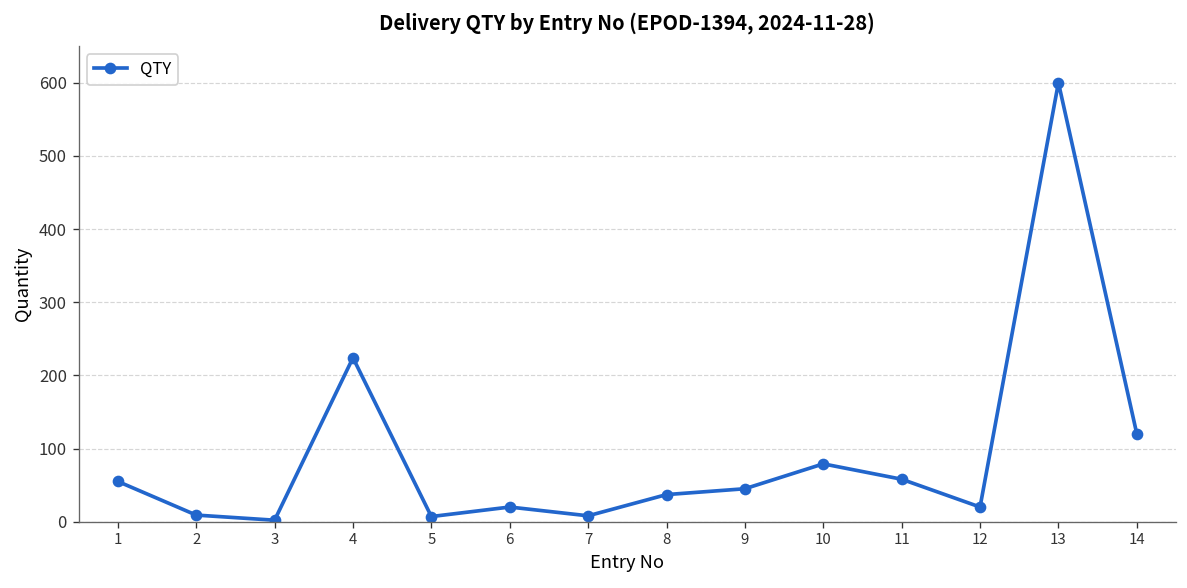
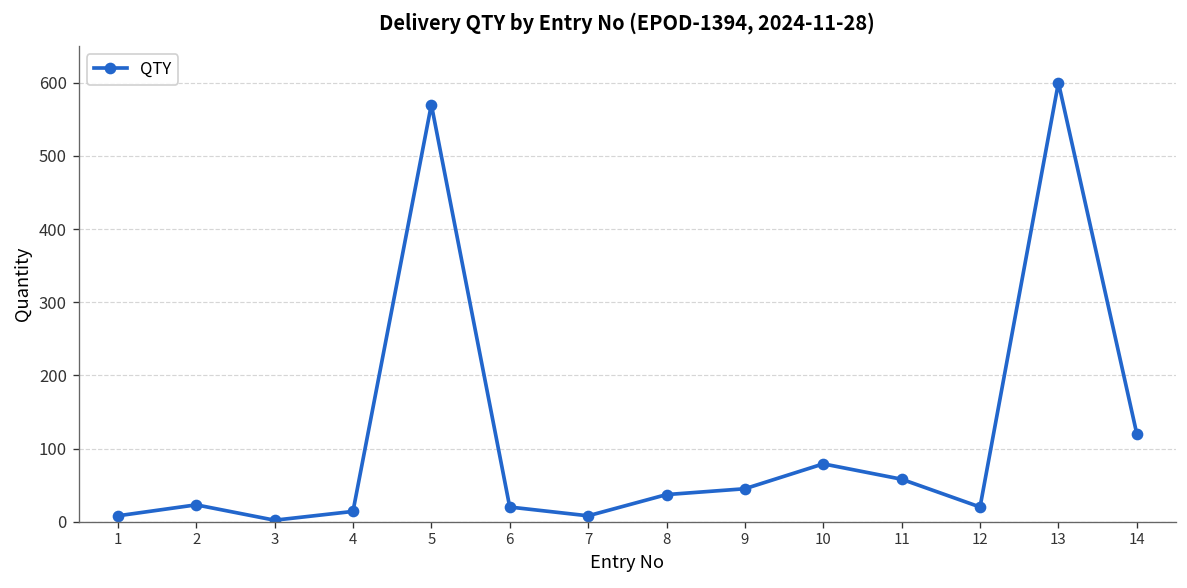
1: 60 -> 10
2: 10 -> 20
4: 220 -> 10
5: 10 -> 570
